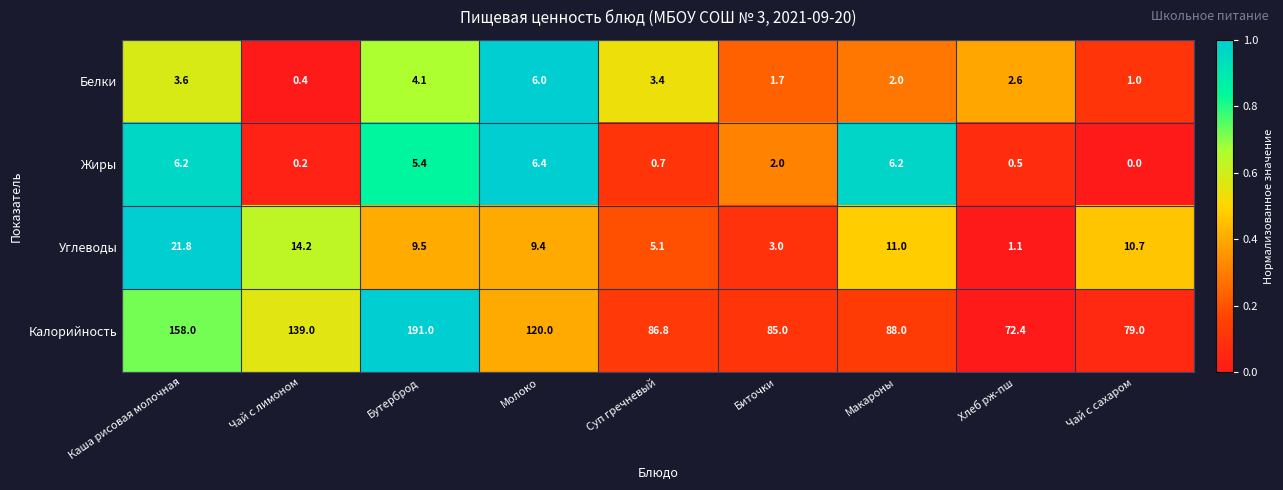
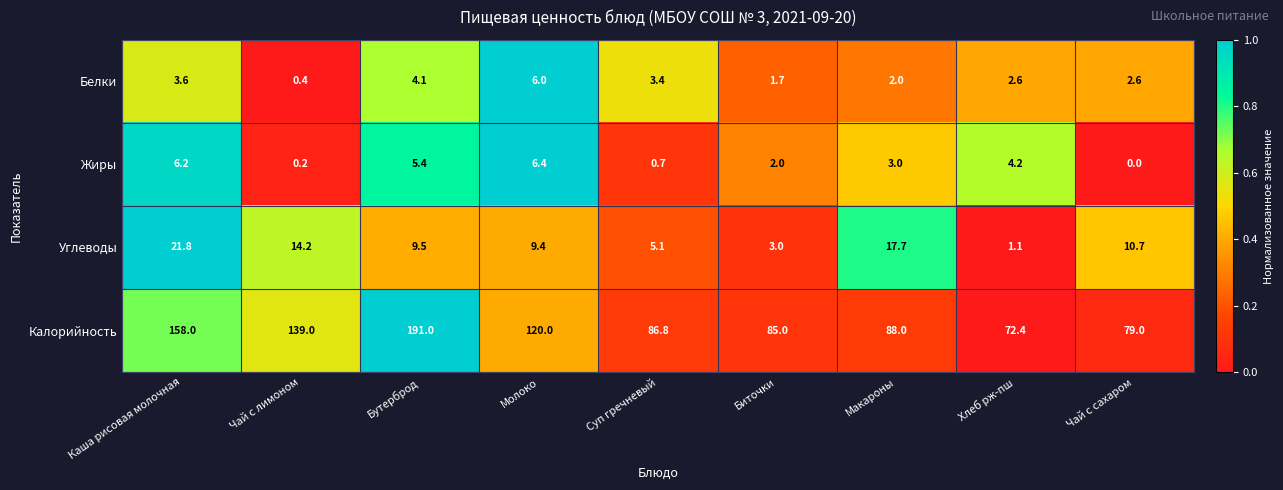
Белки, Чай с сахаром: 1.0 -> 2.6
Жиры, Макароны: 6.2 -> 3.0
Жиры, Хлеб рж-пш: 0.5 -> 4.2
Углеводы, Макароны: 11.0 -> 17.7
